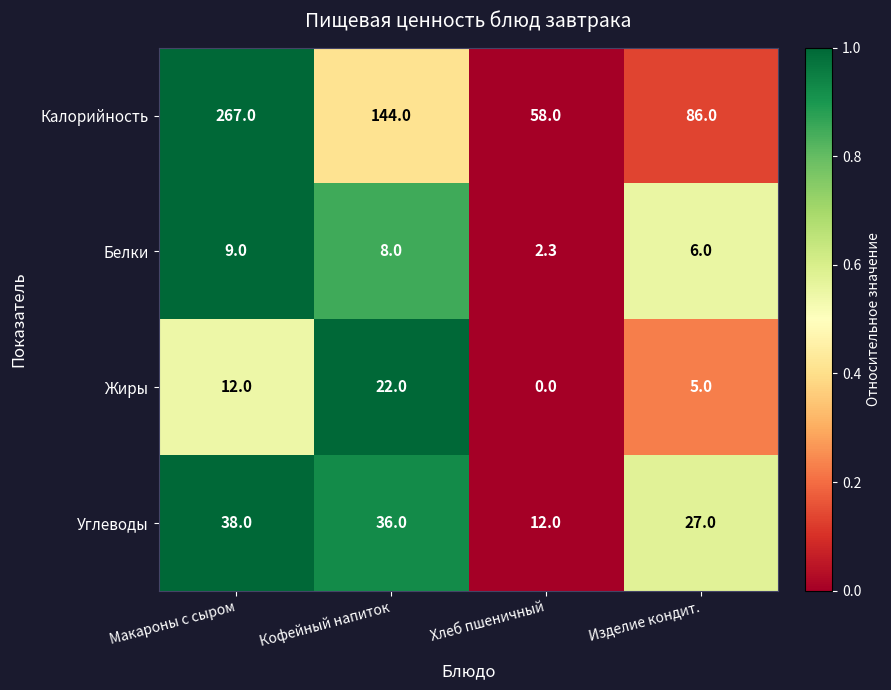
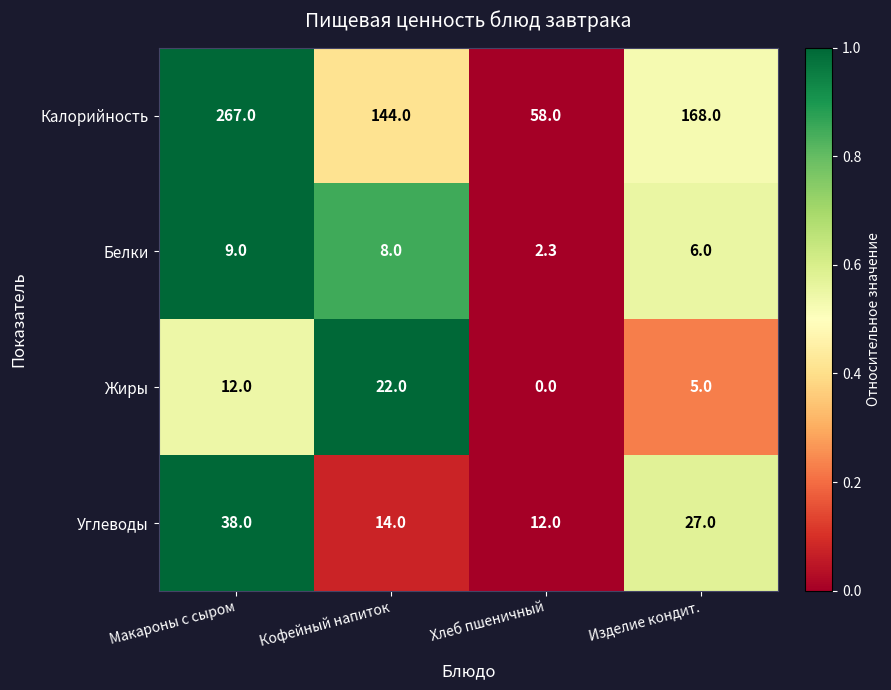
Калорийность, Изделие кондит.: 86.0 -> 168.0
Углеводы, Кофейный напиток: 36.0 -> 14.0
